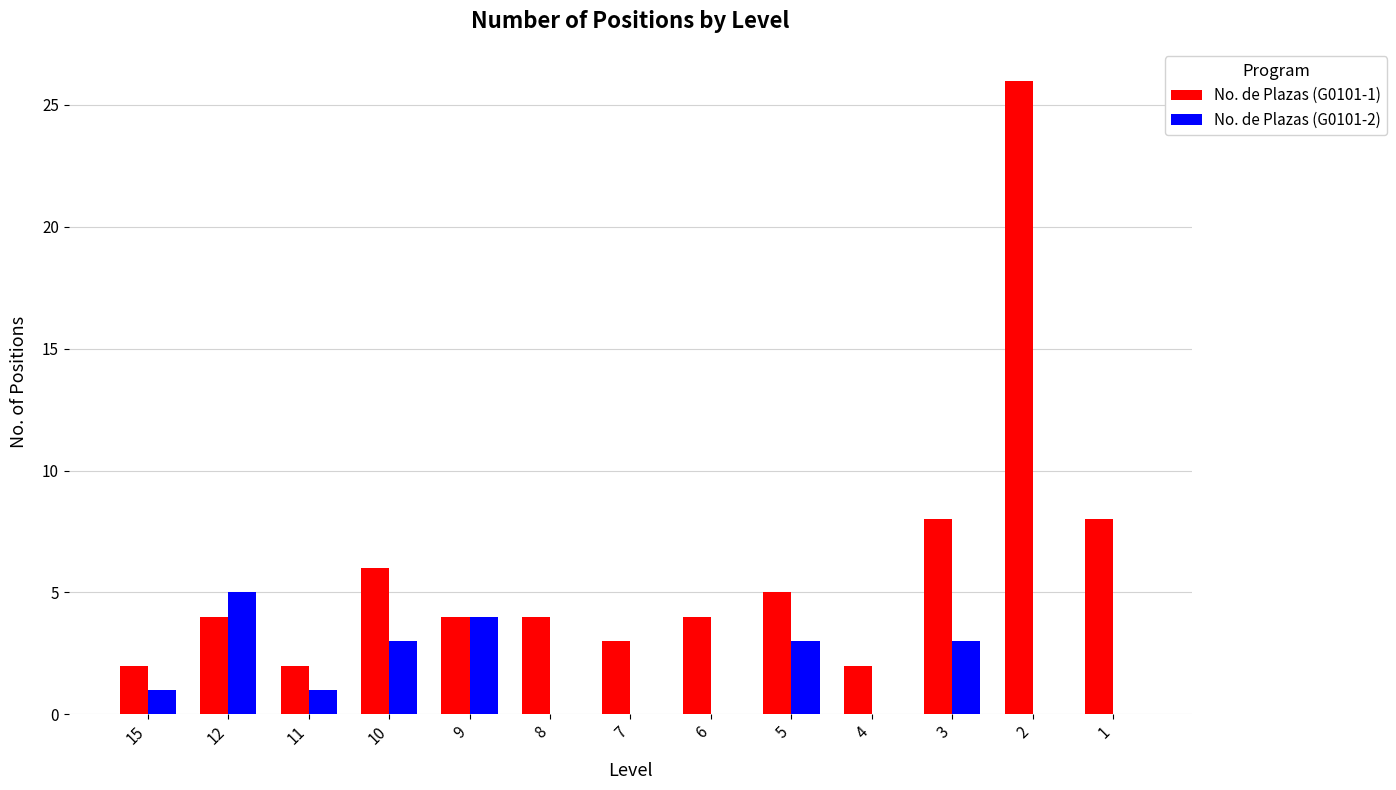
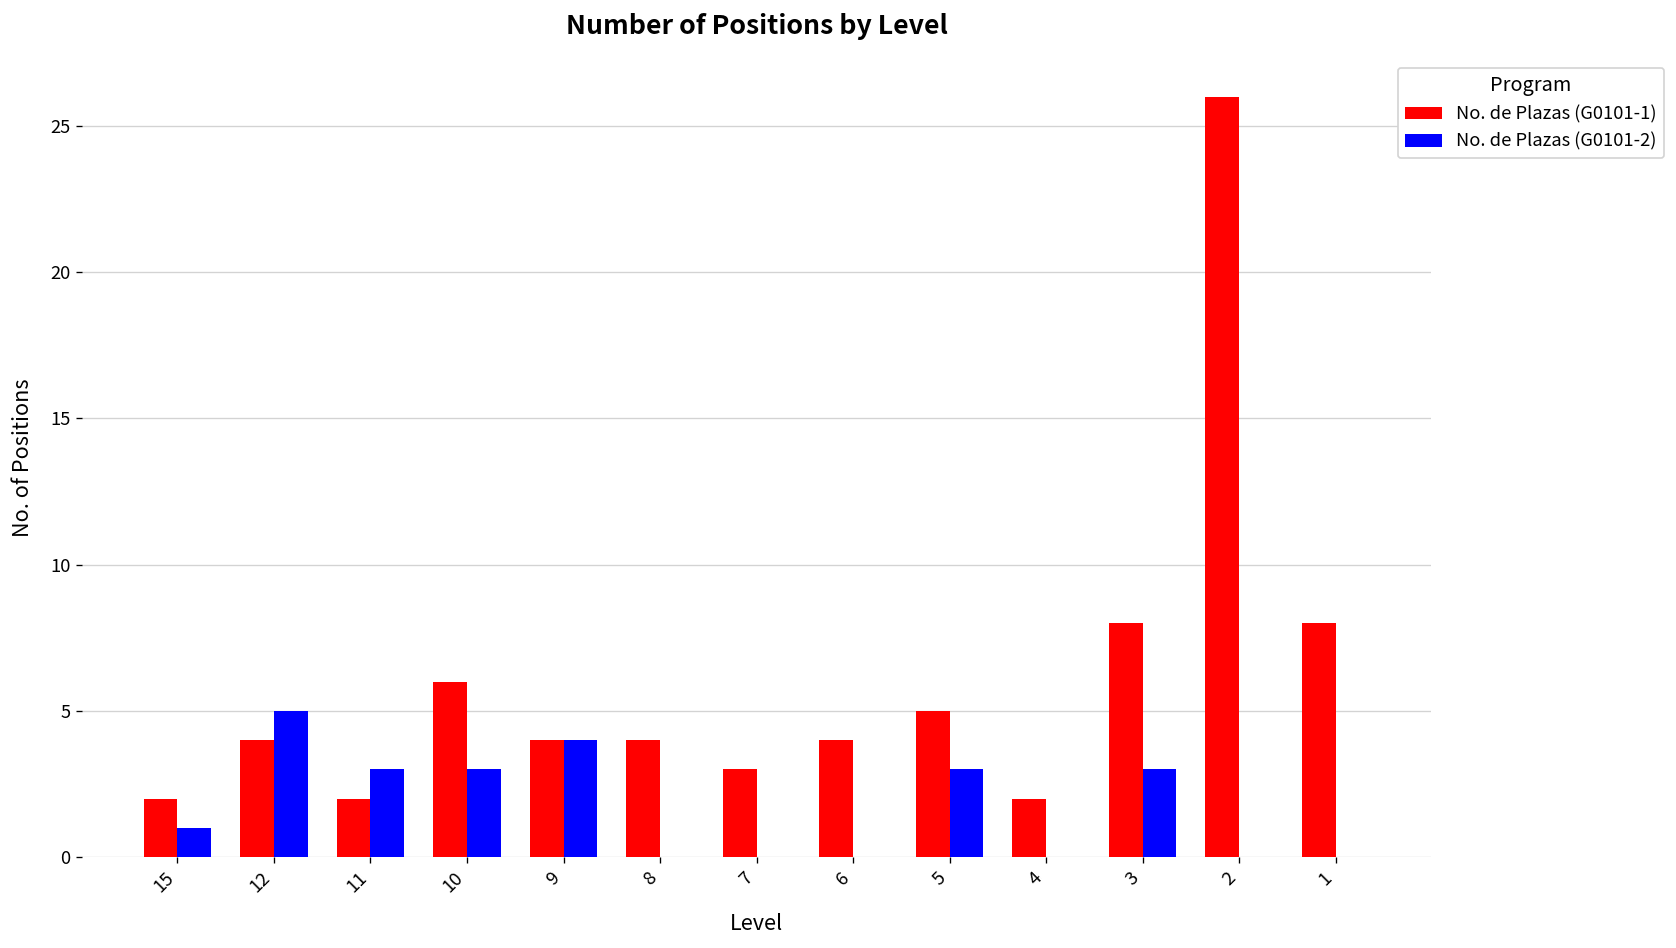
No. de Plazas (G0101-2), 11: 1 -> 3
